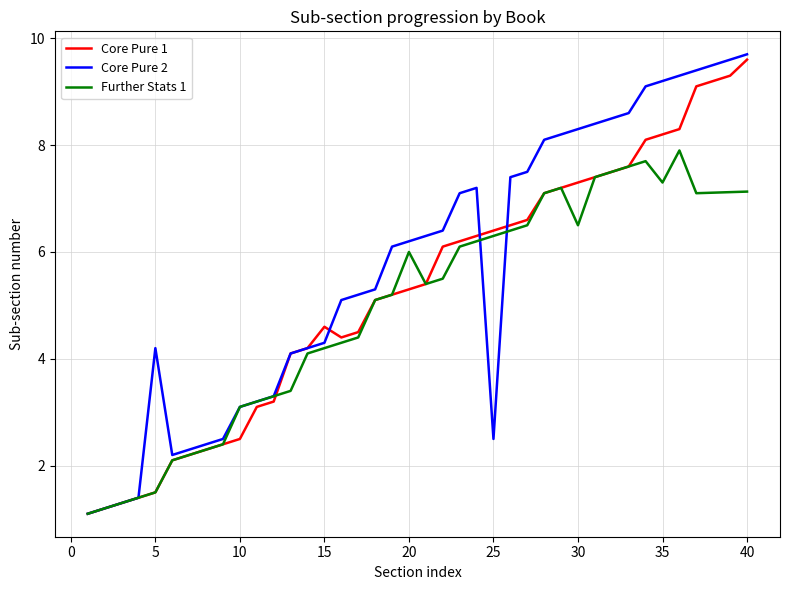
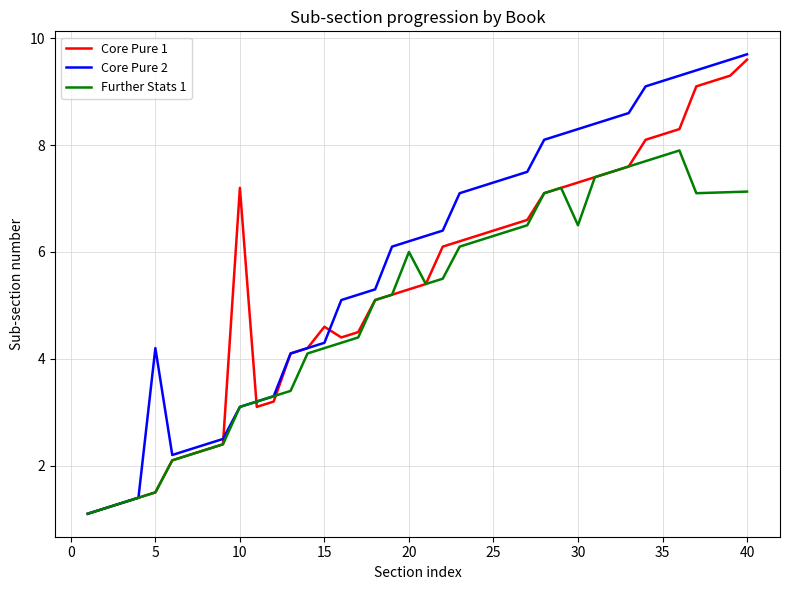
Core Pure 1, 10: 2.5 -> 7.2
Core Pure 2, 25: 2.5 -> 7.3
Further Stats 1, 35: 7.3 -> 7.8
